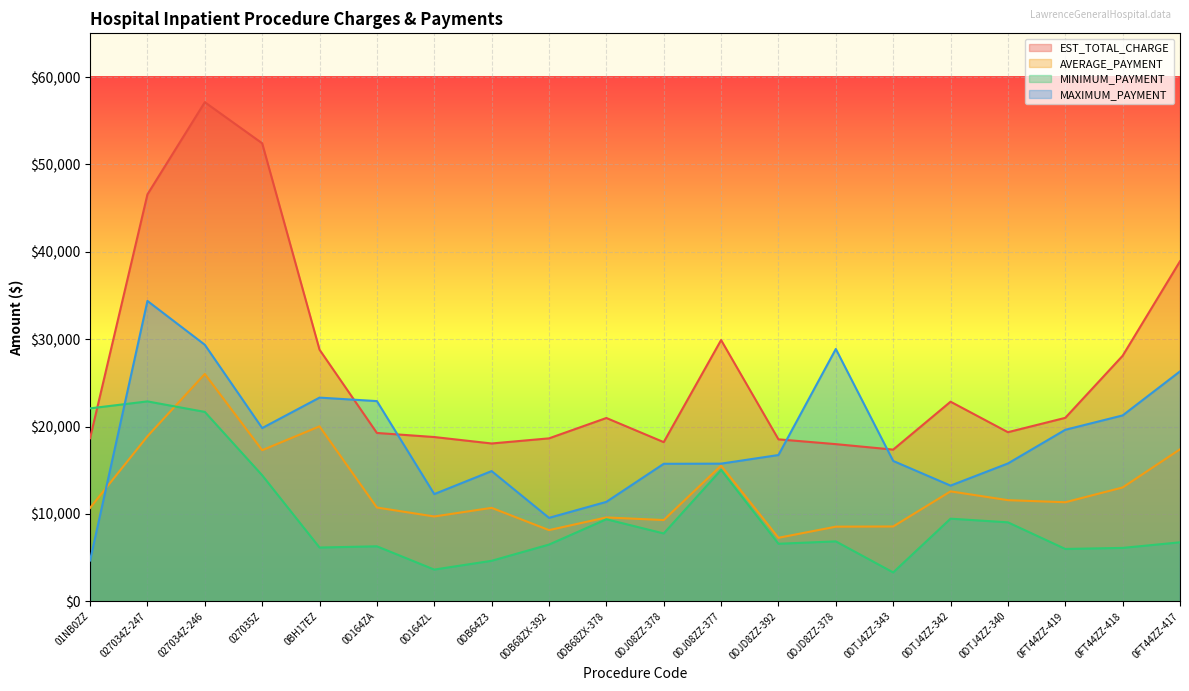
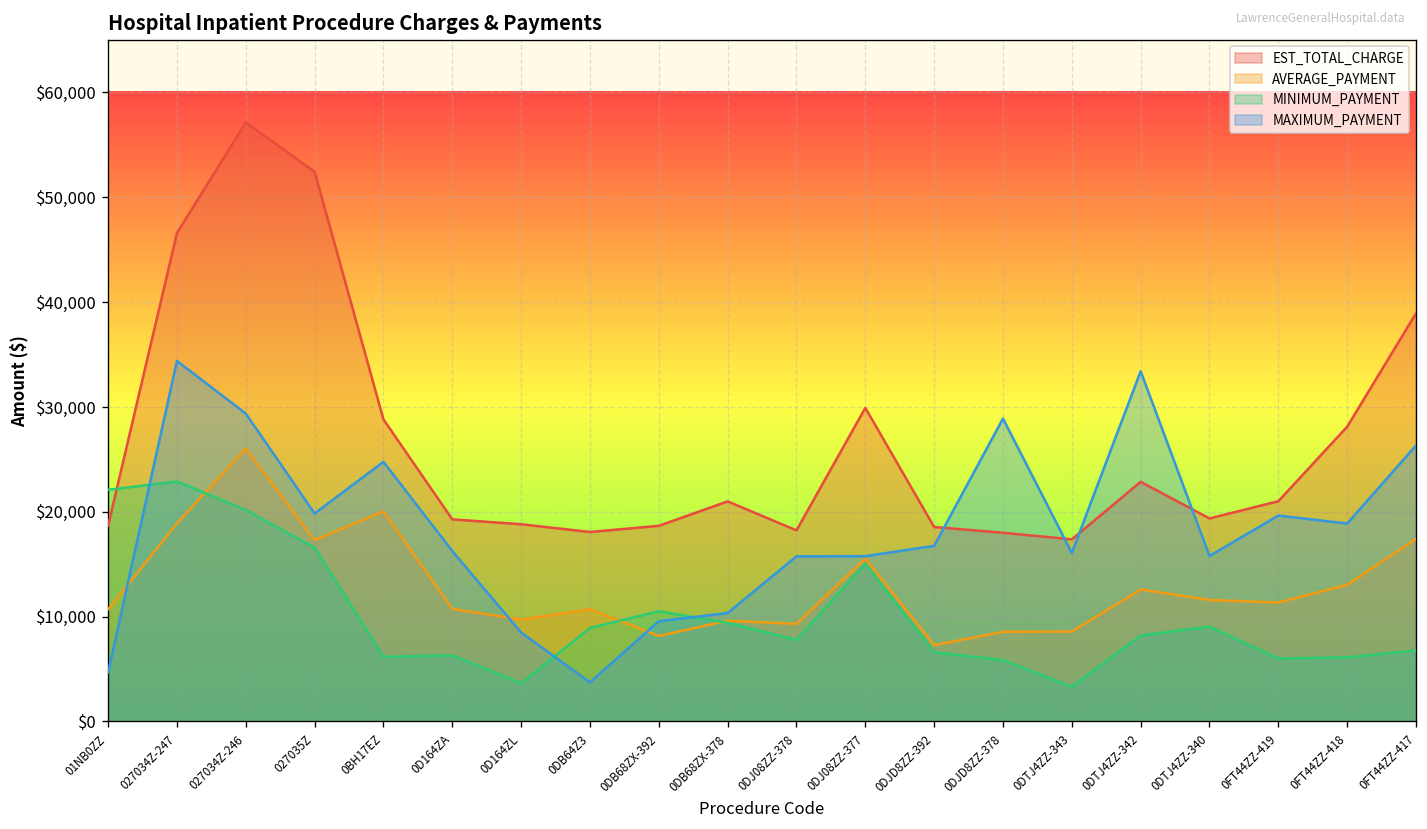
MINIMUM_PAYMENT, 027034Z-246: $22,000 -> $20,000
MINIMUM_PAYMENT, 027035Z: $14,000 -> $17,000
MAXIMUM_PAYMENT, 0BH17EZ: $23,000 -> $25,000
MAXIMUM_PAYMENT, 0D164ZA: $23,000 -> $16,000
MAXIMUM_PAYMENT, 0D164ZL: $12,000 -> $8,000
MINIMUM_PAYMENT, 0DB64Z3: $5,000 -> $9,000
MAXIMUM_PAYMENT, 0DB64Z3: $15,000 -> $4,000
MINIMUM_PAYMENT, 0DB68ZX-392: $6,000 -> $11,000
MAXIMUM_PAYMENT, 0DB68ZX-378: $11,000 -> $10,000
MINIMUM_PAYMENT, 0DJD8ZZ-378: $7,000 -> $6,000
MINIMUM_PAYMENT, 0DTJ4ZZ-342: $9,000 -> $8,000
MAXIMUM_PAYMENT, 0DTJ4ZZ-342: $13,000 -> $33,000
MAXIMUM_PAYMENT, 0FT44ZZ-418: $21,000 -> $19,000
